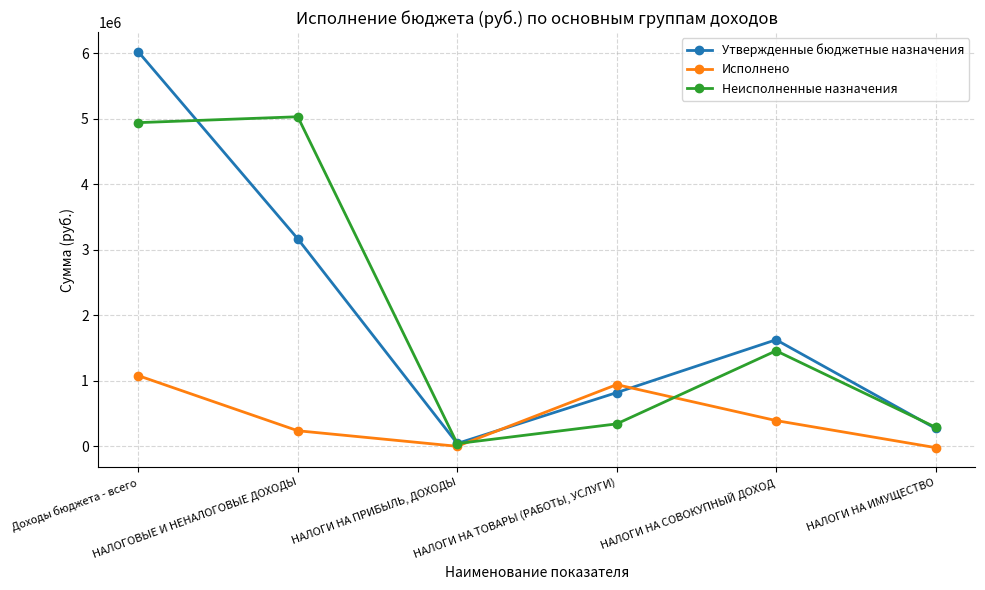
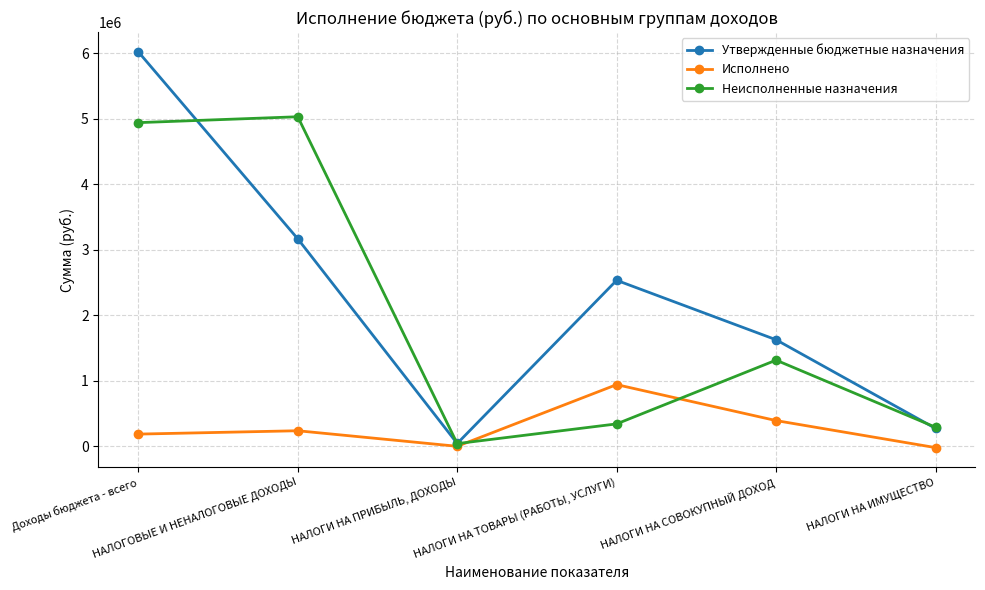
Исполнено, Доходы бюджета - всего: 1100000 -> 200000
Утвержденные бюджетные назначения, НАЛОГИ НА ТОВАРЫ (РАБОТЫ, УСЛУГИ): 800000 -> 2500000
Неисполненные назначения, НАЛОГИ НА СОВОКУПНЫЙ ДОХОД: 1500000 -> 1300000
